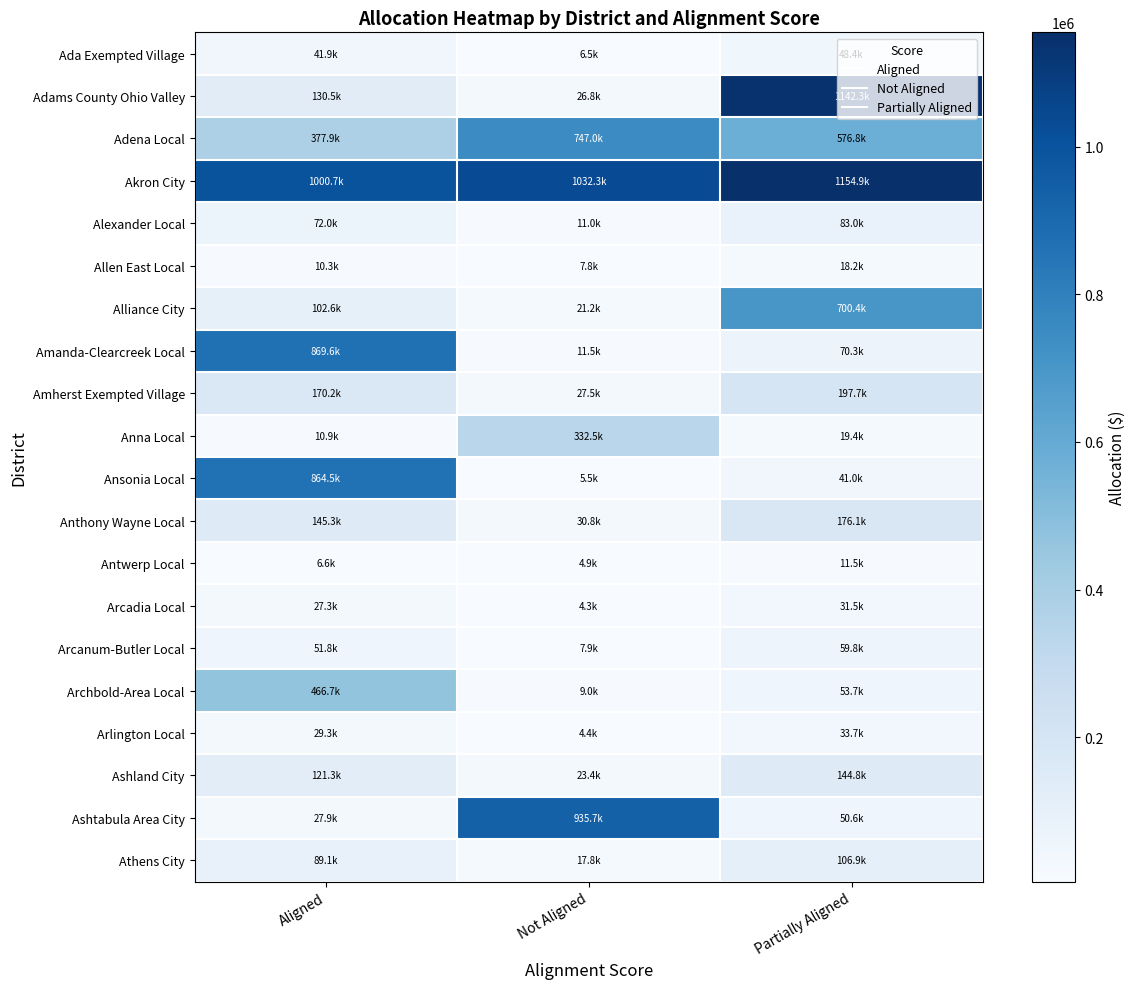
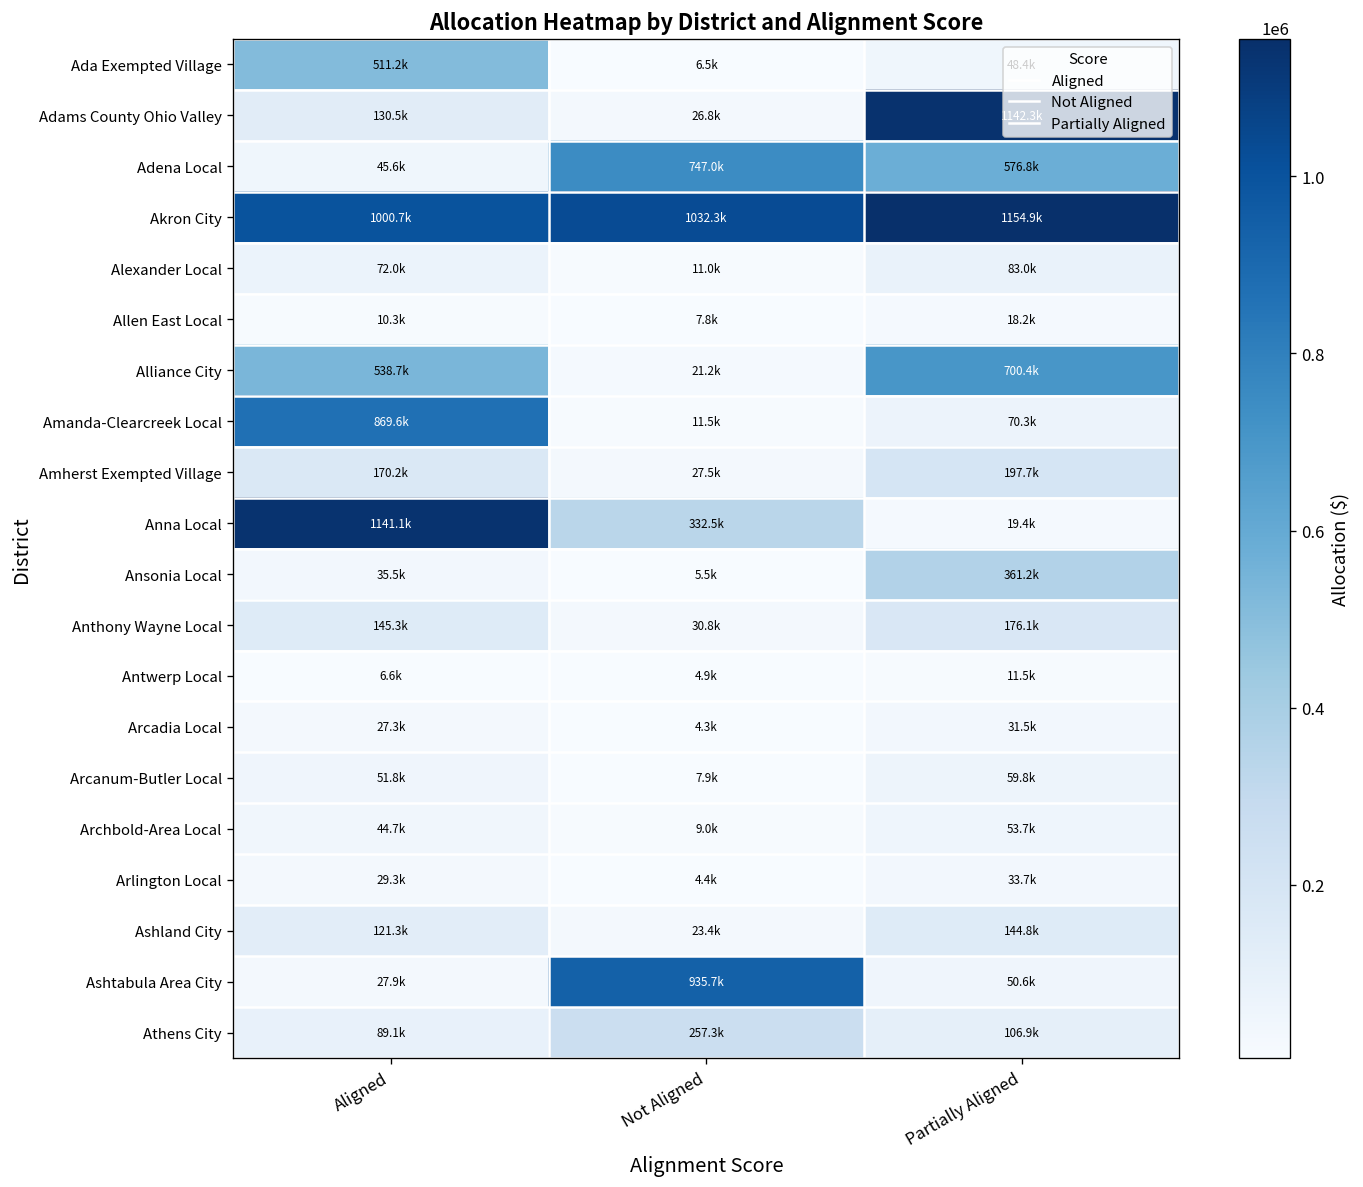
Ada Exempted Village, Aligned: 41.9k -> 511.2k
Adena Local, Aligned: 377.9k -> 45.6k
Alliance City, Aligned: 102.6k -> 538.7k
Anna Local, Aligned: 10.9k -> 1141.1k
Ansonia Local, Aligned: 864.5k -> 35.5k
Ansonia Local, Partially Aligned: 41.0k -> 361.2k
Archbold-Area Local, Aligned: 466.7k -> 44.7k
Athens City, Not Aligned: 17.8k -> 257.3k
